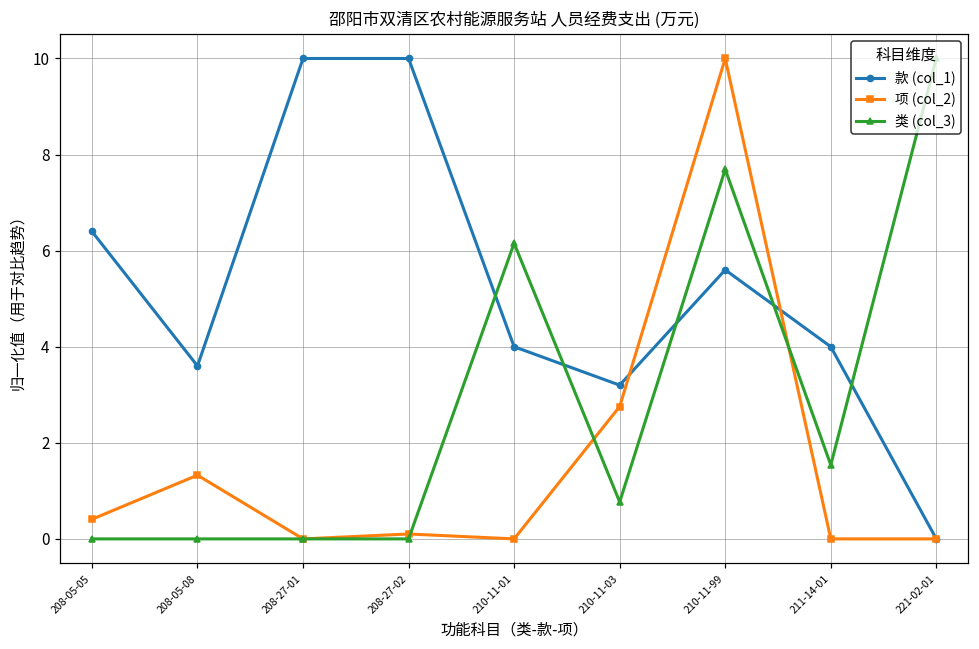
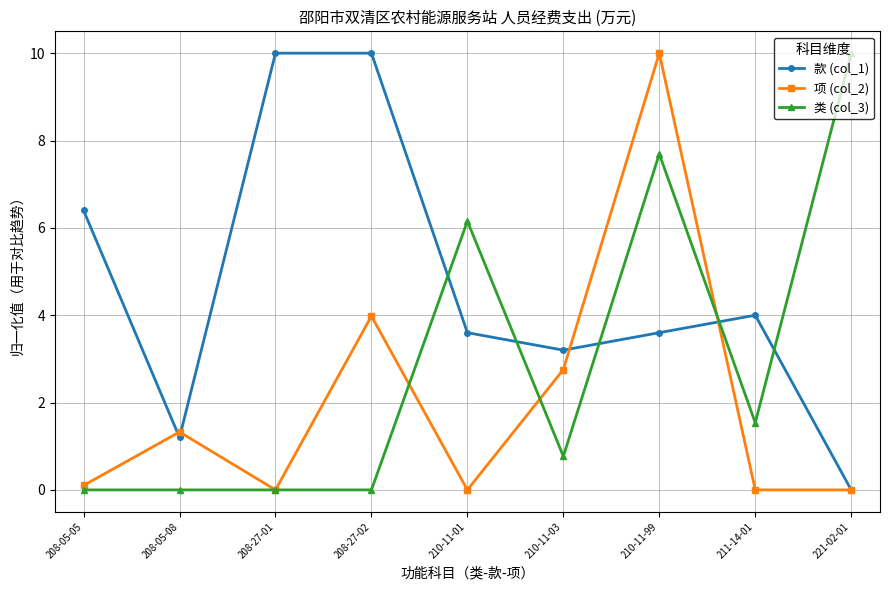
项 (col_2), 208-05-05: 0.4 -> 0.1
款 (col_1), 208-05-08: 3.6 -> 1.2
项 (col_2), 208-27-02: 0.1 -> 4.0
款 (col_1), 210-11-01: 4.0 -> 3.6
款 (col_1), 210-11-99: 5.6 -> 3.6
